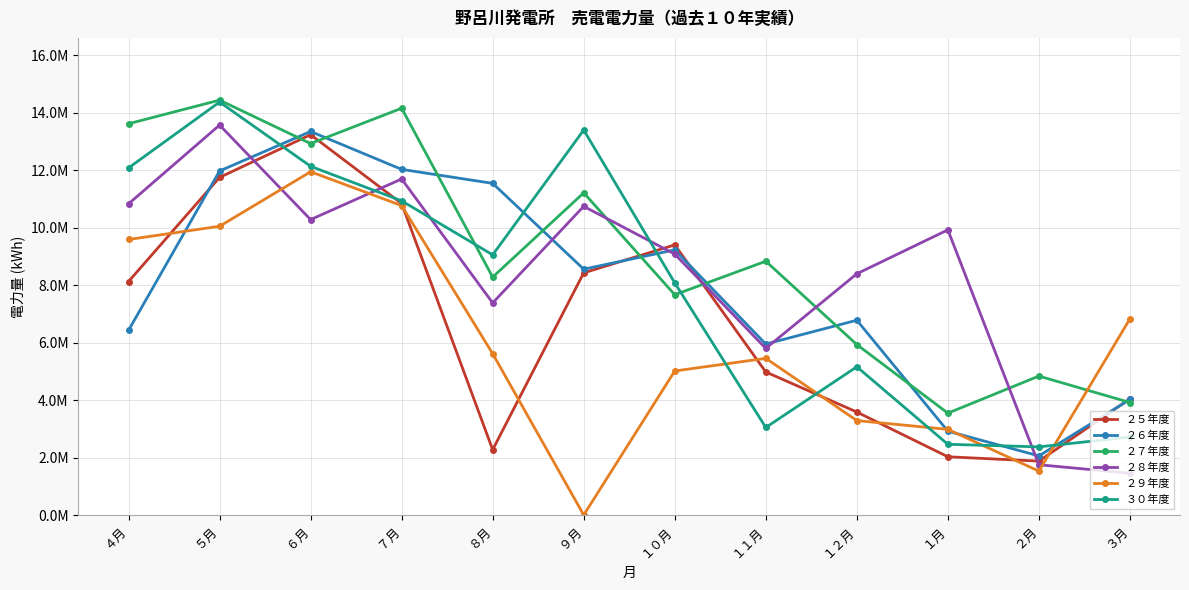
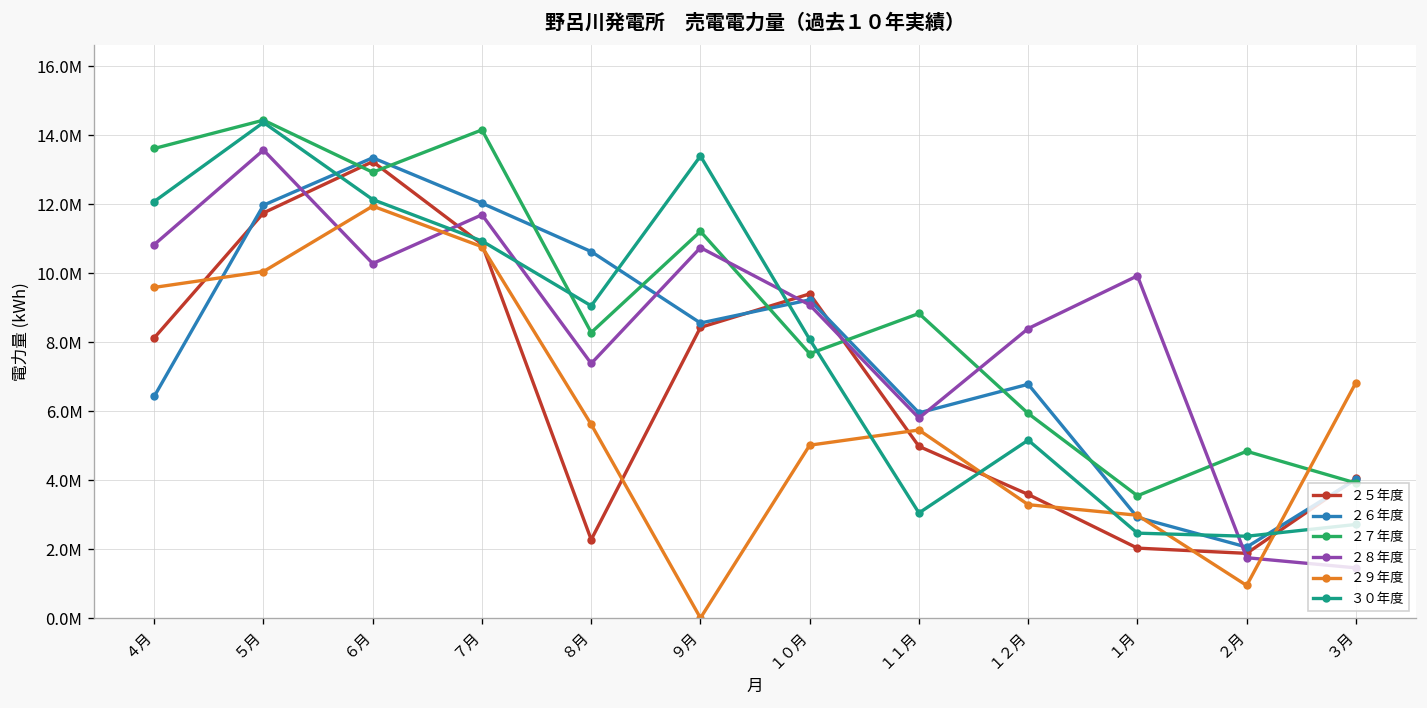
２６年度, ８月: 11500000 -> 10600000
２９年度, ２月: 1500000 -> 900000
